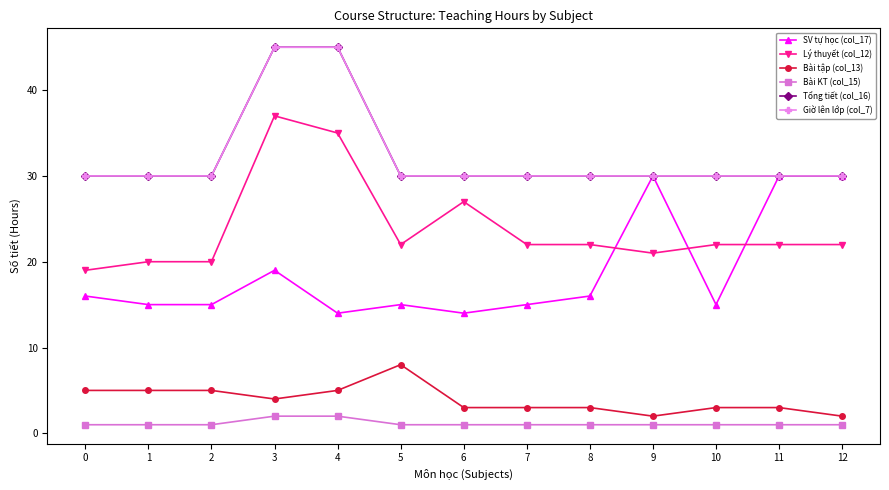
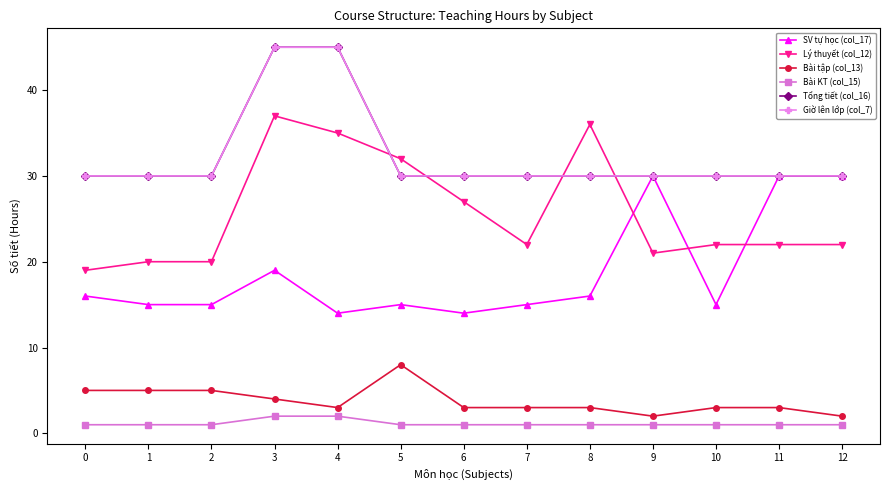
Bài tập (col_13), 4: 5 -> 3
Lý thuyết (col_12), 5: 22 -> 32
Lý thuyết (col_12), 8: 22 -> 36
